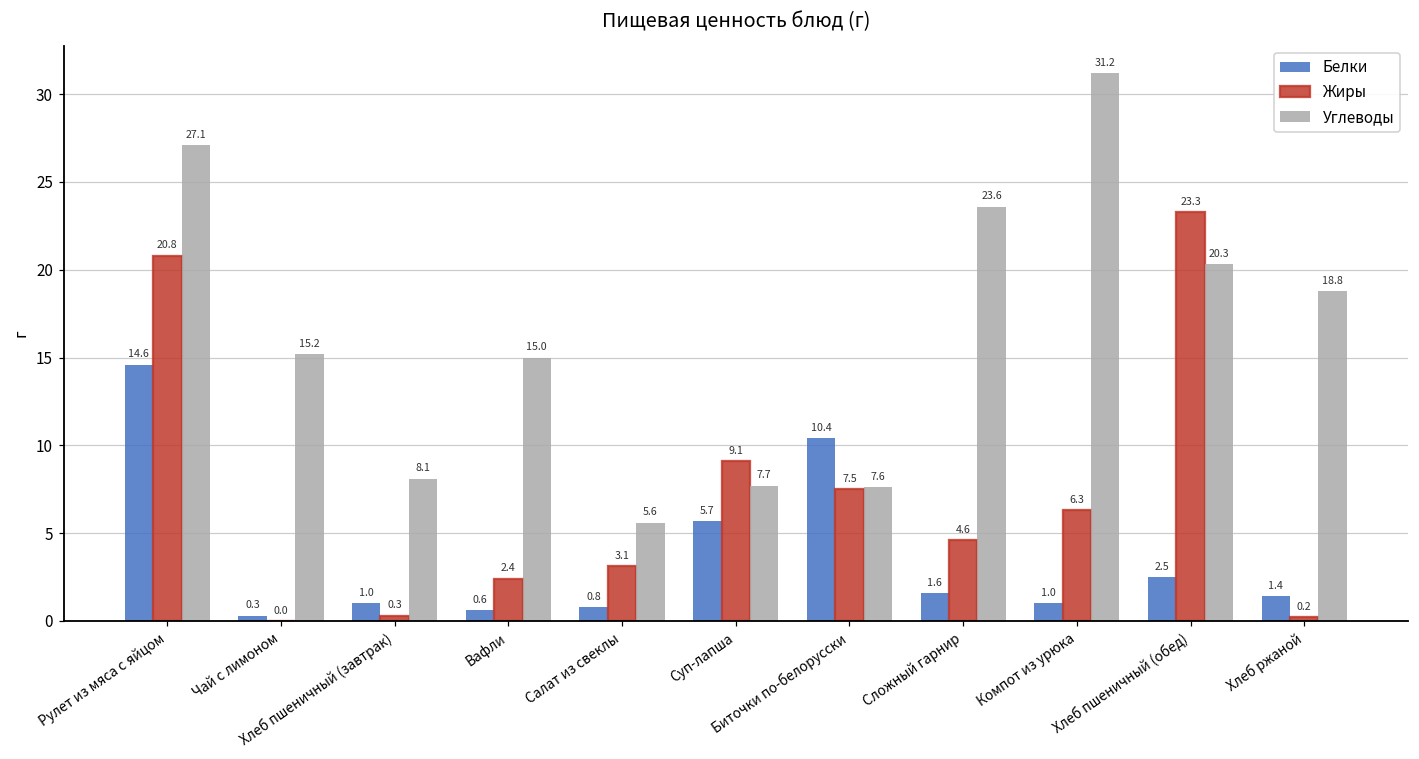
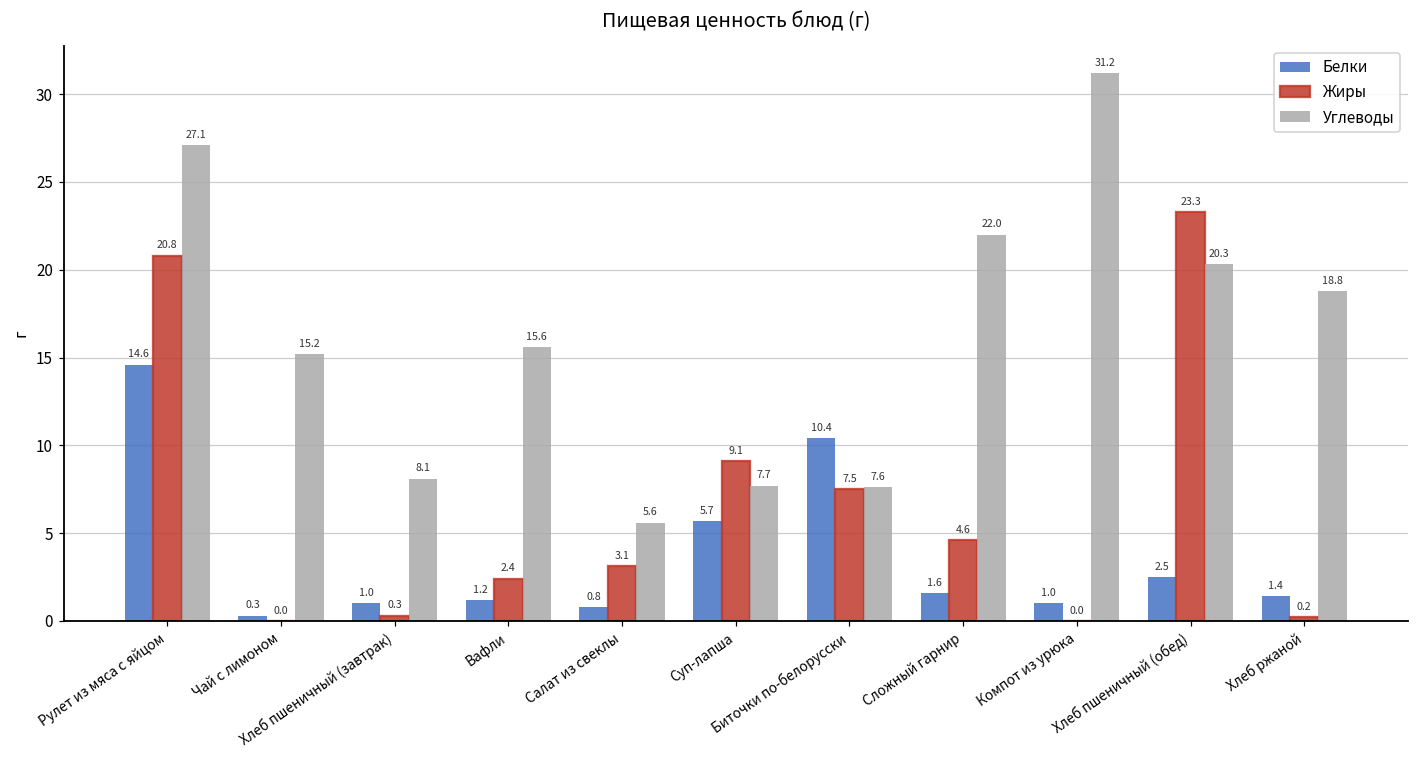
Белки, Вафли: 0.6 -> 1.2
Углеводы, Вафли: 15.0 -> 15.6
Углеводы, Сложный гарнир: 23.6 -> 22.0
Жиры, Компот из урюка: 6.3 -> 0.0
